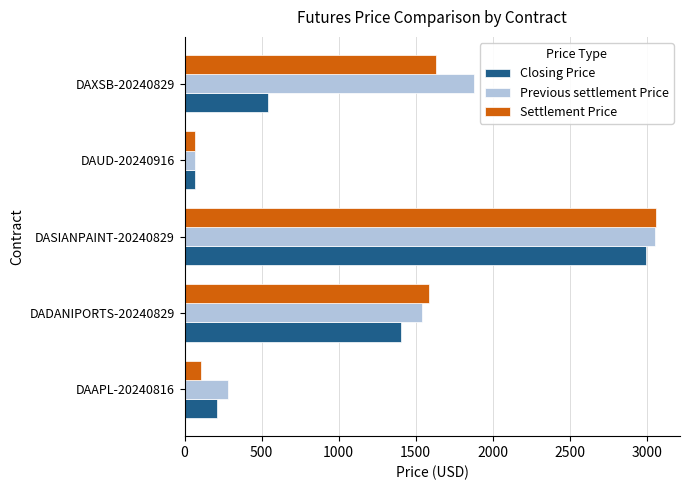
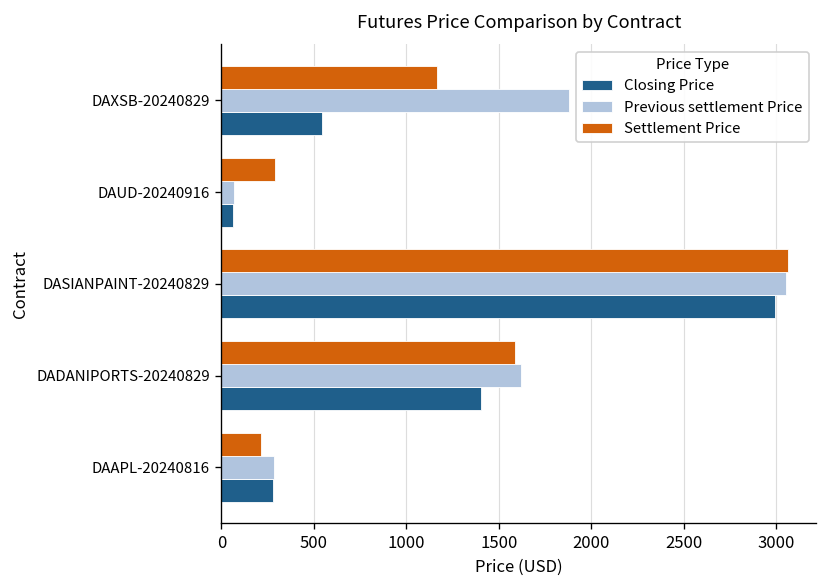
Settlement Price, DAXSB-20240829: 1630 -> 1170
Settlement Price, DAUD-20240916: 70 -> 290
Previous settlement Price, DADANIPORTS-20240829: 1540 -> 1620
Settlement Price, DAAPL-20240816: 110 -> 220
Closing Price, DAAPL-20240816: 210 -> 280
